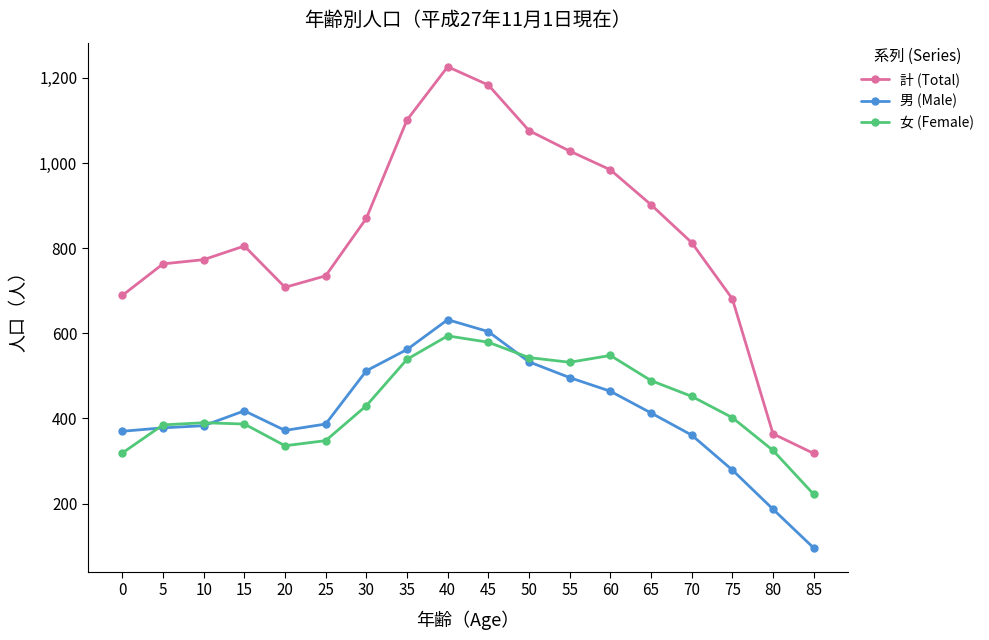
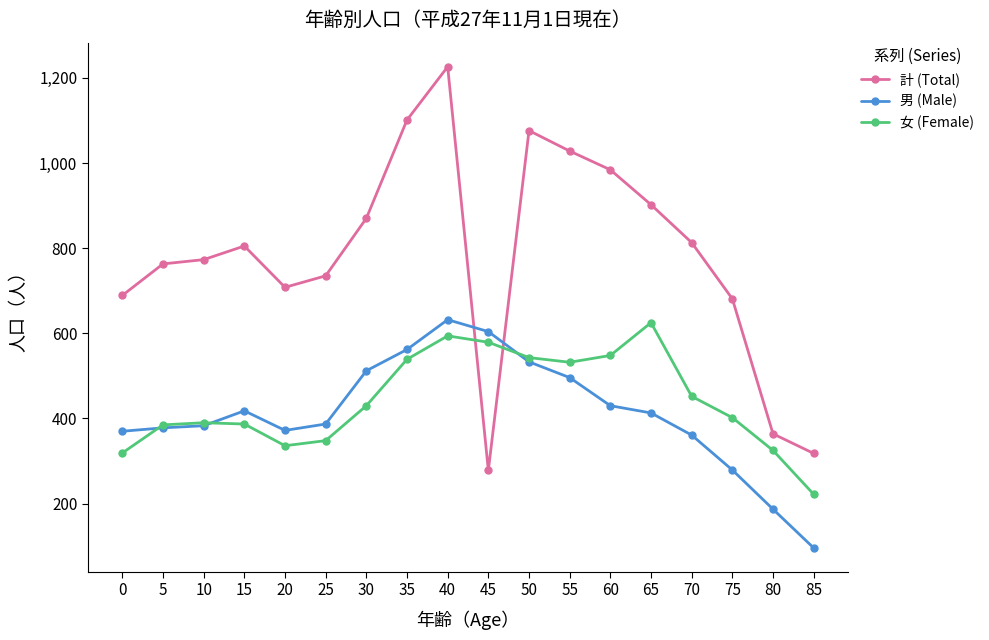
計 (Total), 45: 1,180 -> 280
男 (Male), 60: 460 -> 430
女 (Female), 65: 490 -> 630
